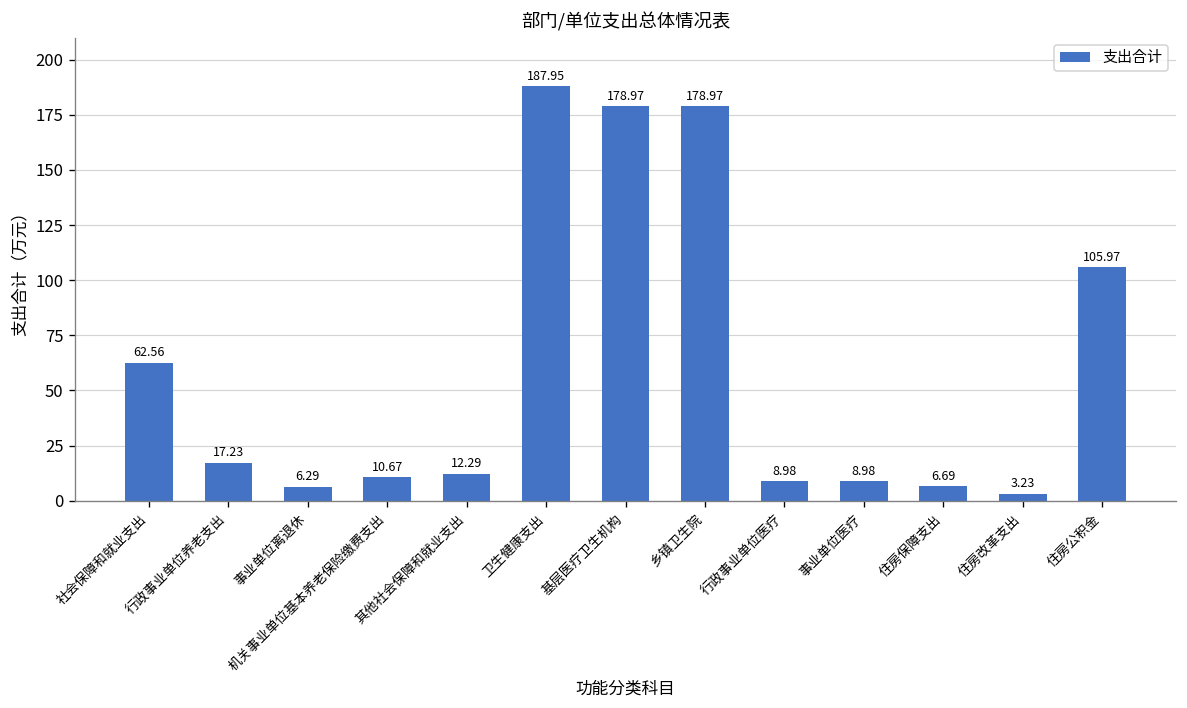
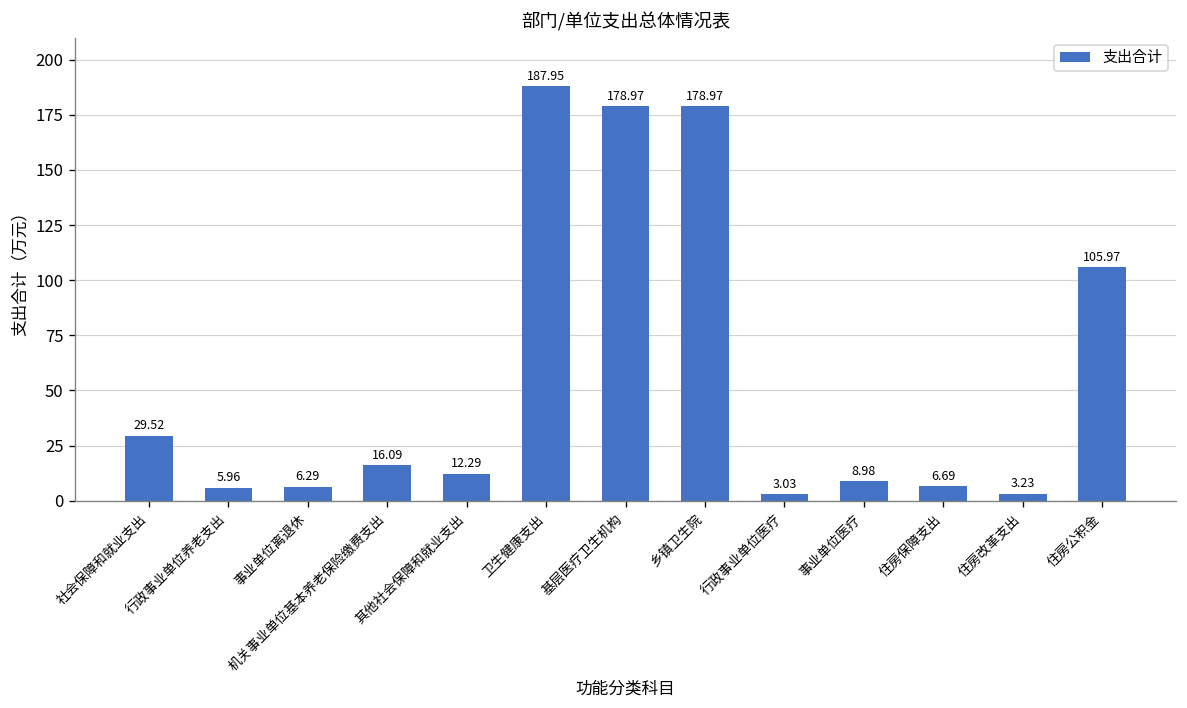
社会保障和就业支出: 62.56 -> 29.52
行政事业单位养老支出: 17.23 -> 5.96
机关事业单位基本养老保险缴费支出: 10.67 -> 16.09
行政事业单位医疗: 8.98 -> 3.03
